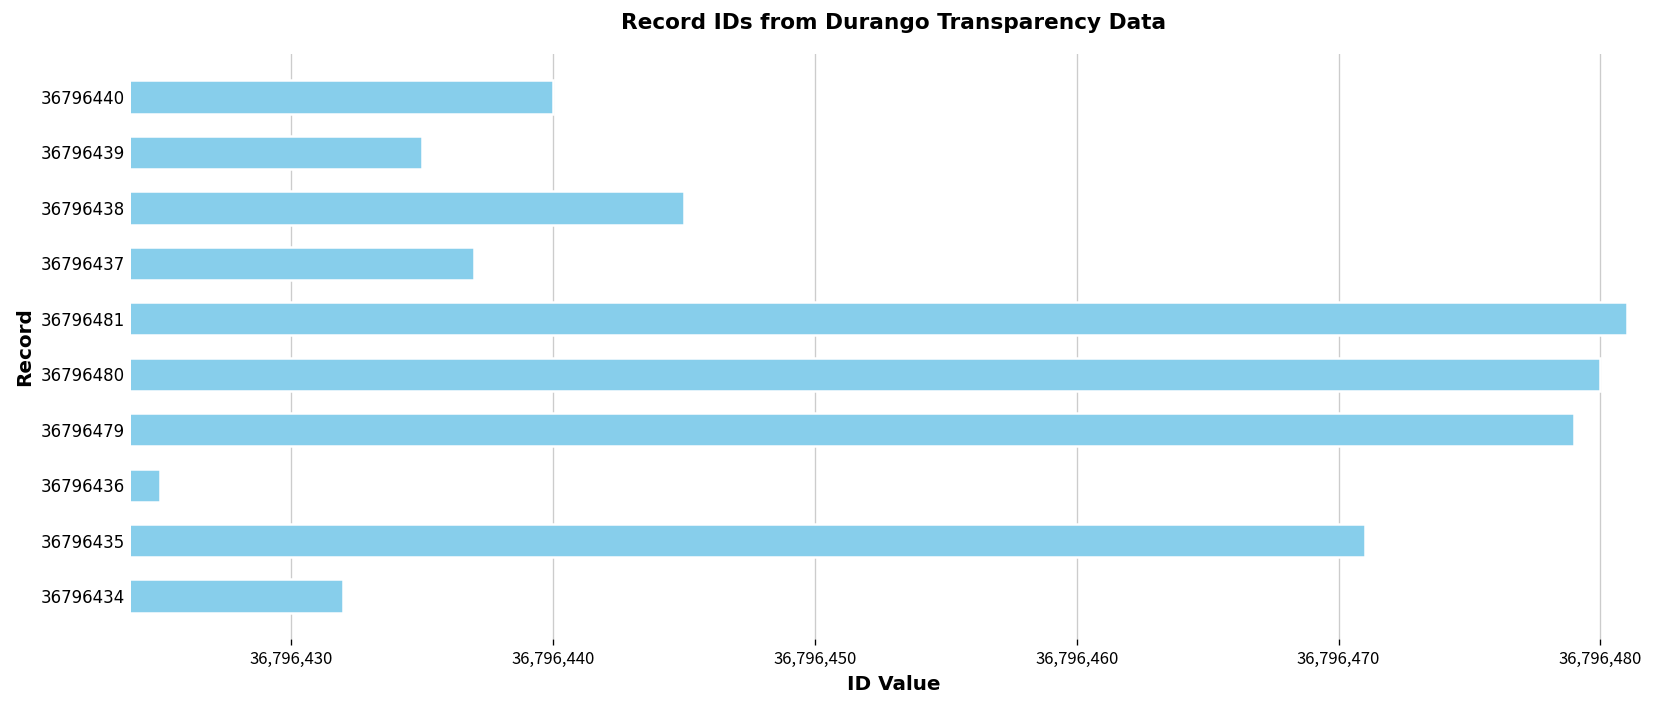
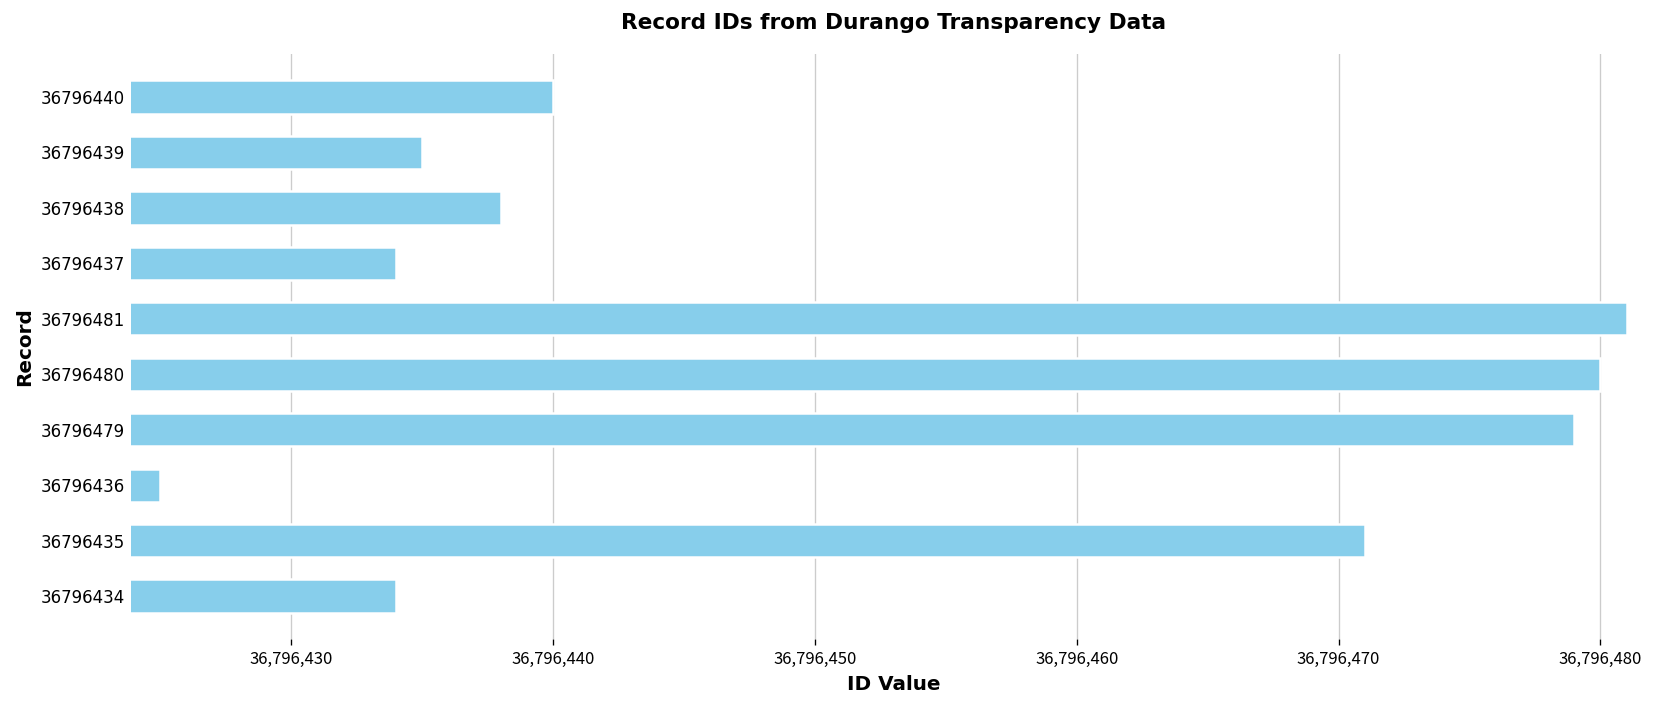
36796438: 36,796,445 -> 36,796,438
36796437: 36,796,437 -> 36,796,434
36796434: 36,796,432 -> 36,796,434
